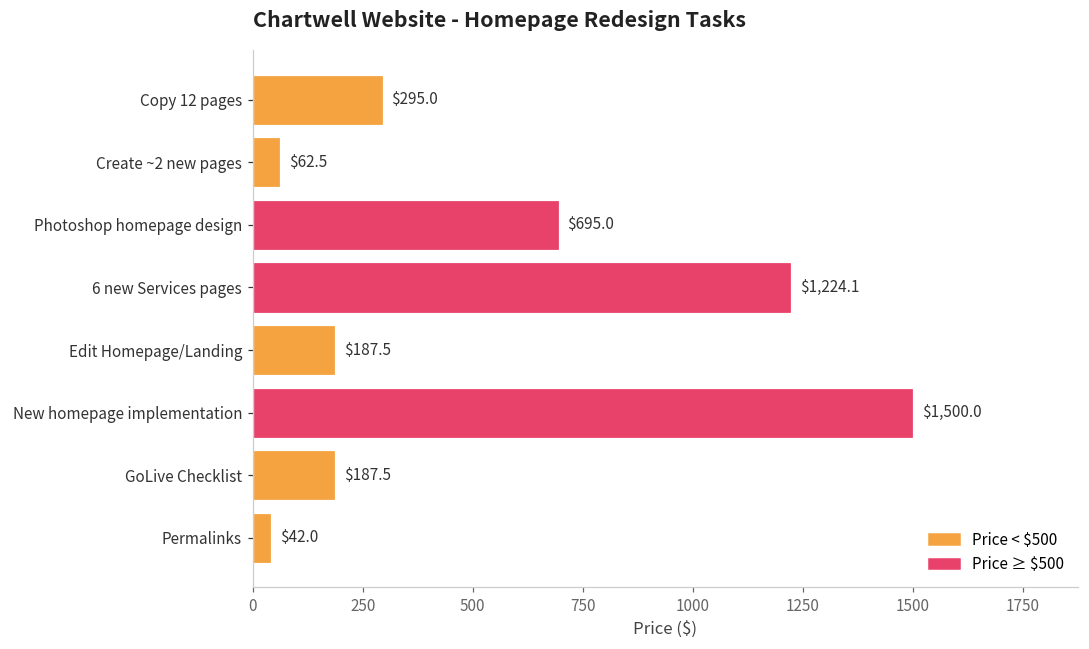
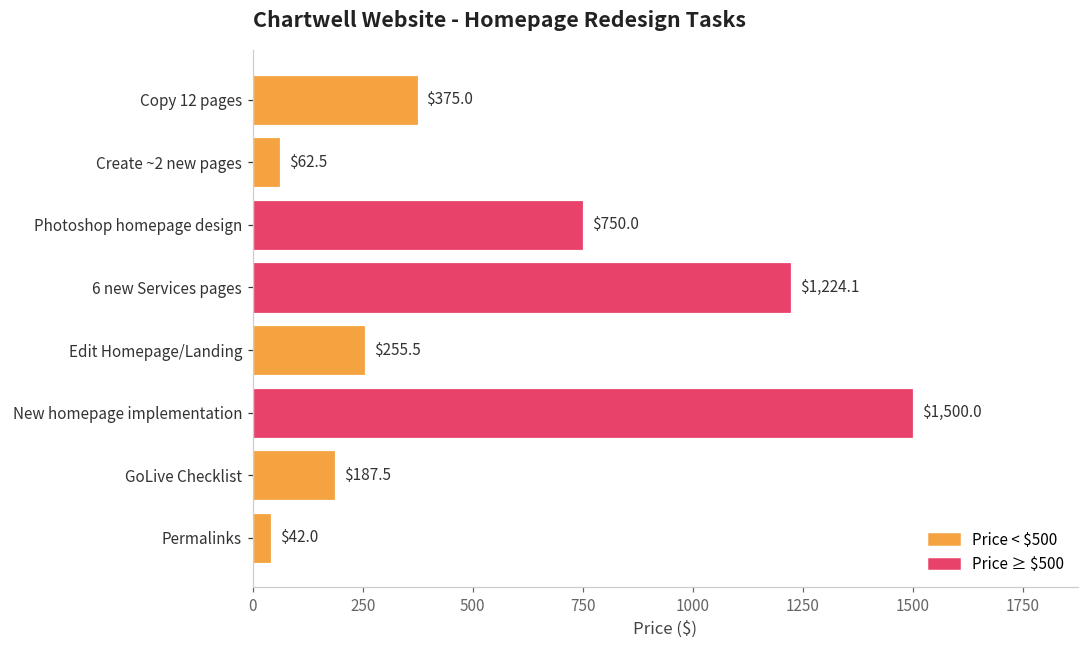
Copy 12 pages: $295.0 -> $375.0
Photoshop homepage design: $695.0 -> $750.0
Edit Homepage/Landing: $187.5 -> $255.5
